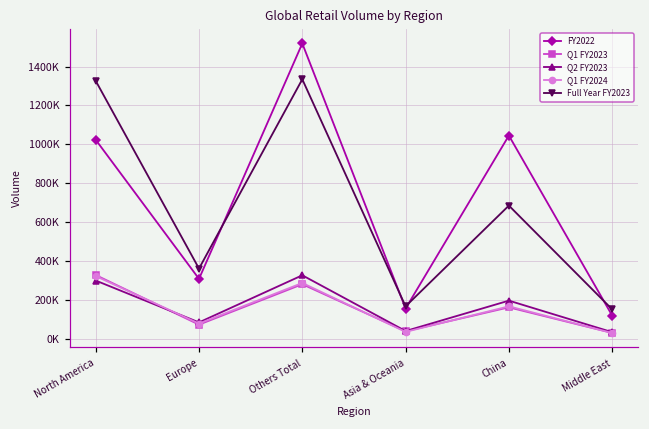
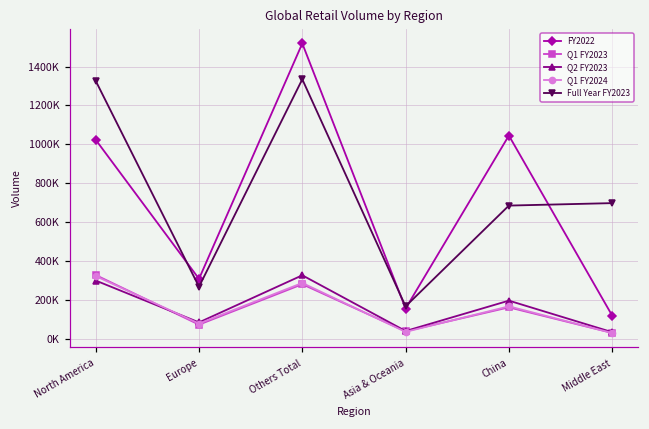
Full Year FY2023, Europe: 360000 -> 270000
Full Year FY2023, Middle East: 150000 -> 700000
